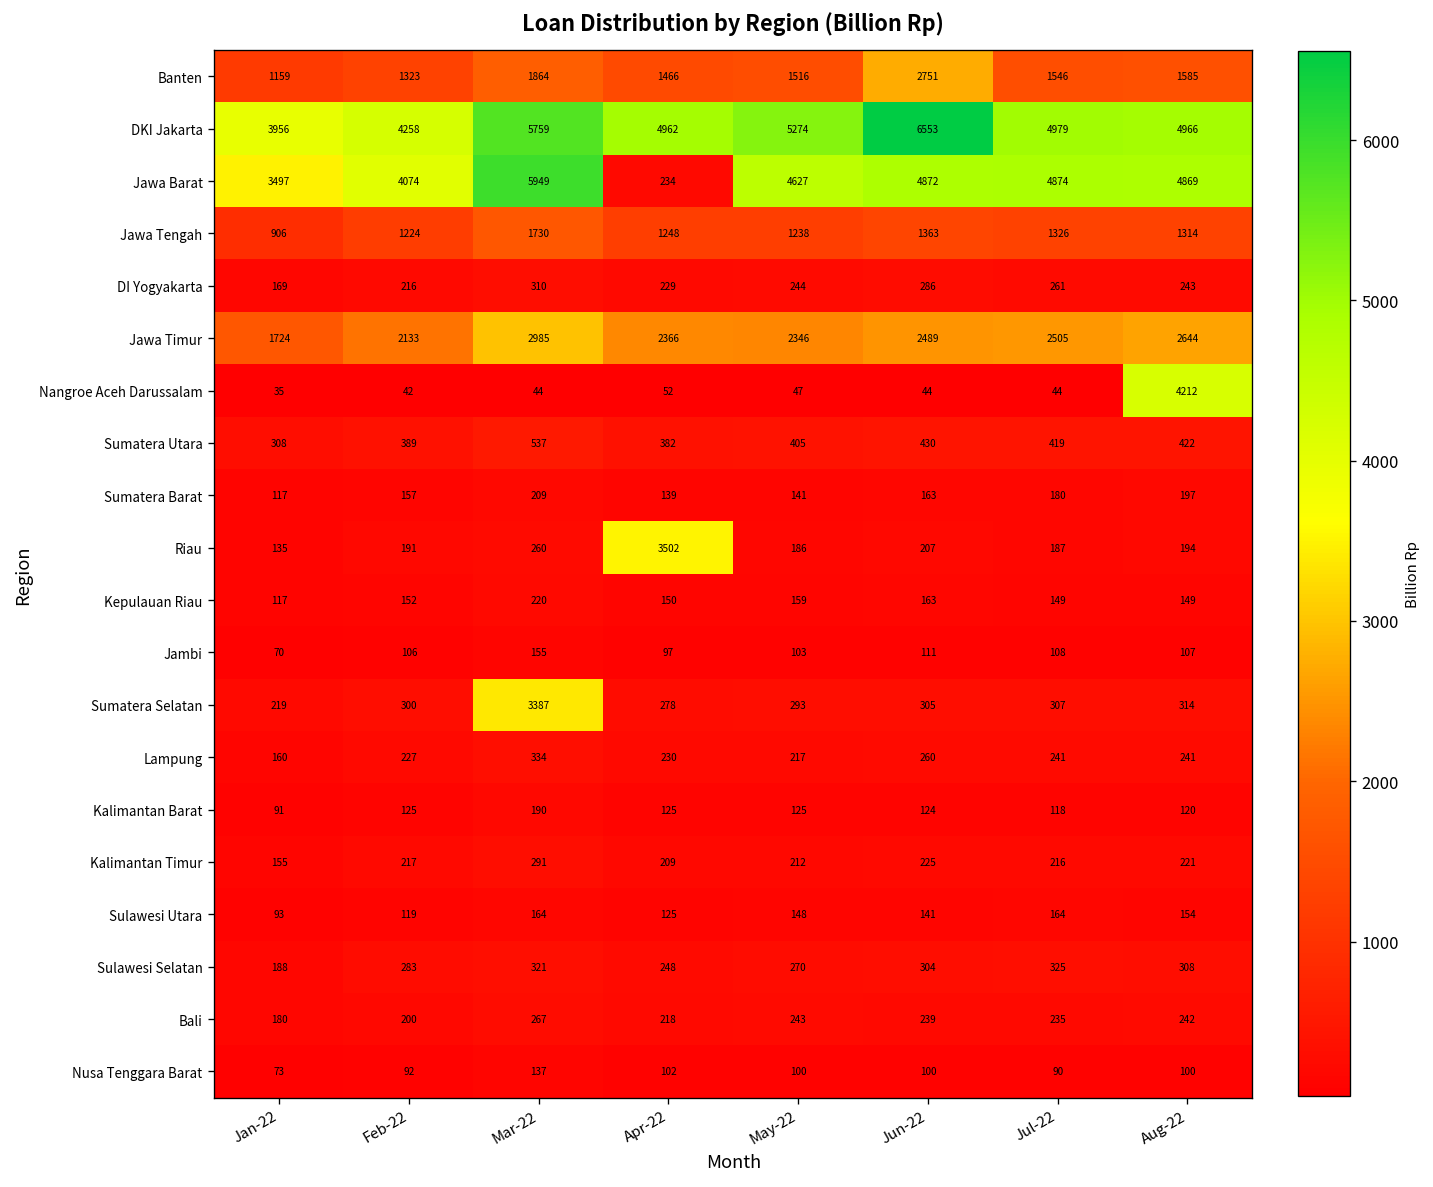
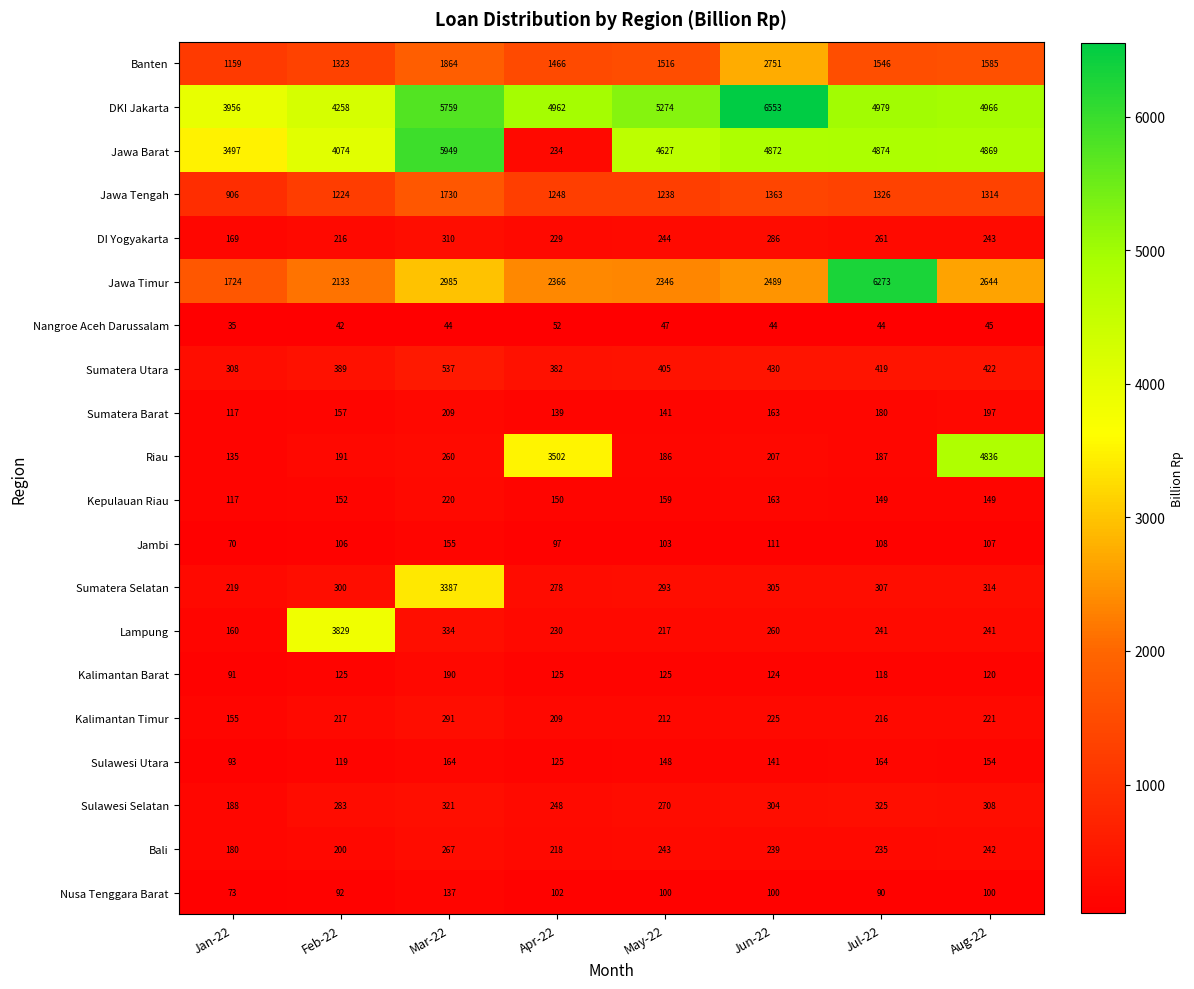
Jawa Timur, Jul-22: 2505 -> 6273
Nangroe Aceh Darussalam, Aug-22: 4212 -> 45
Riau, Aug-22: 194 -> 4836
Lampung, Feb-22: 227 -> 3829
